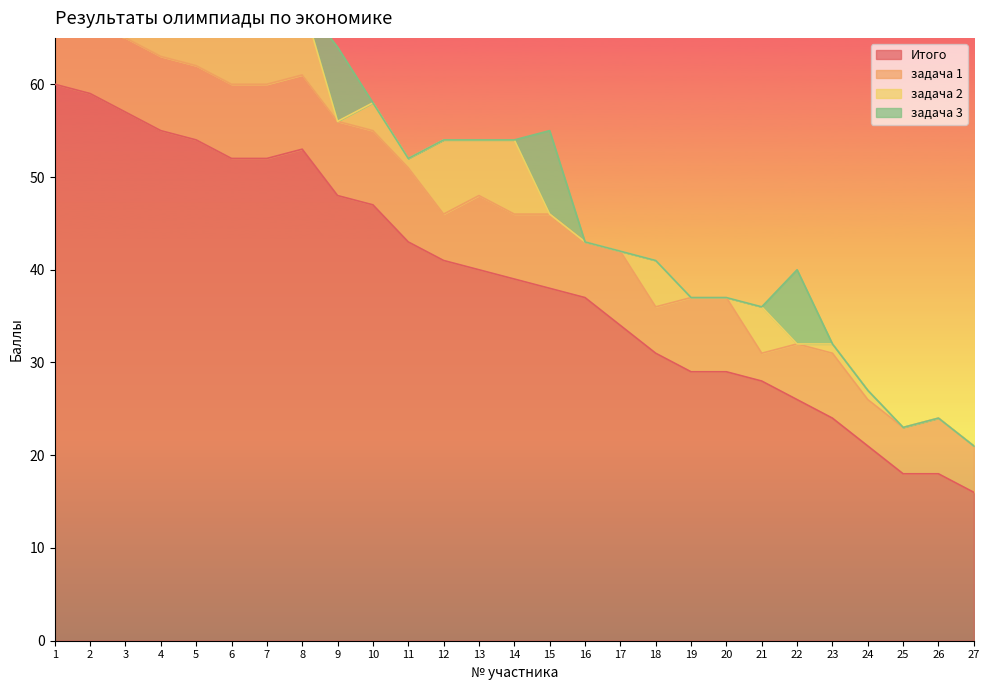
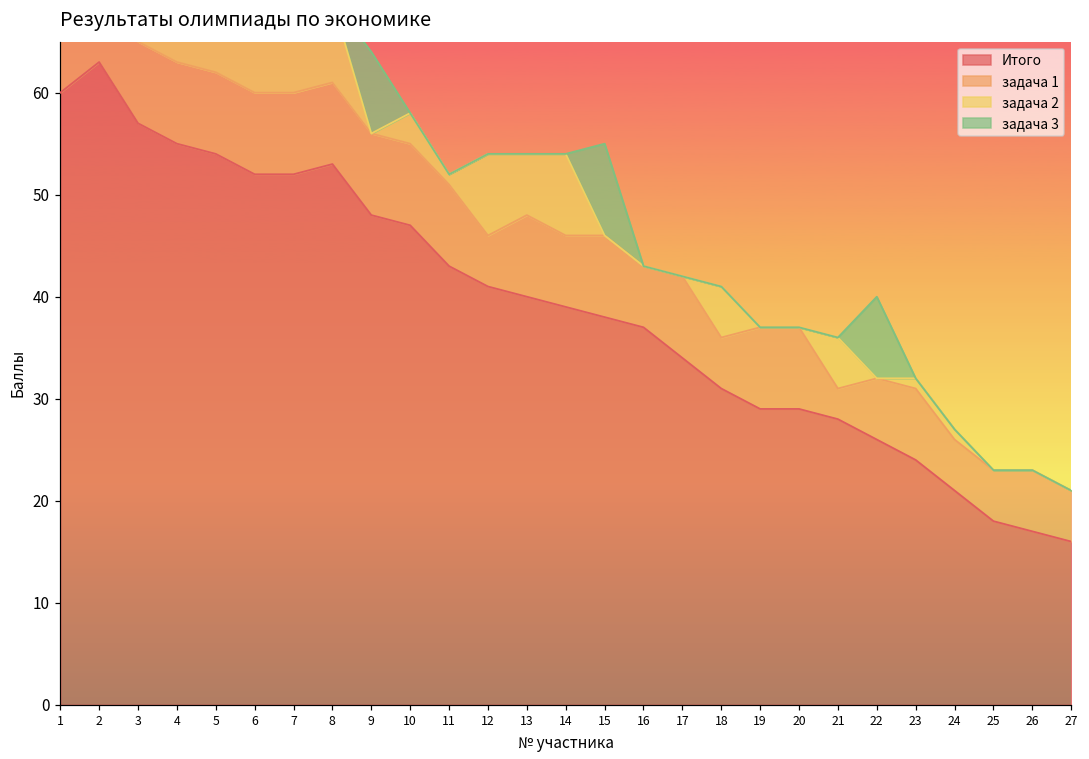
Итого, 2: 59 -> 63
Итого, 26: 18 -> 17
